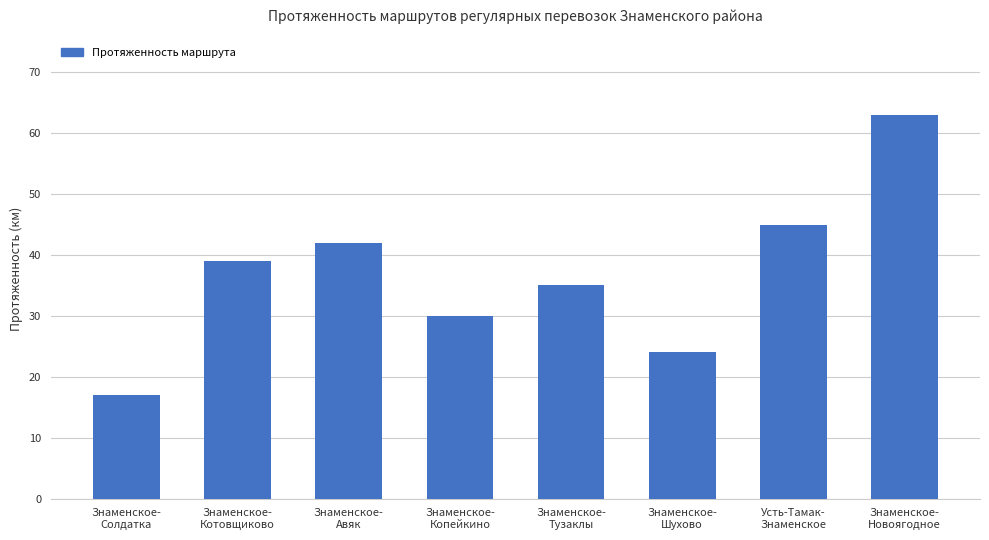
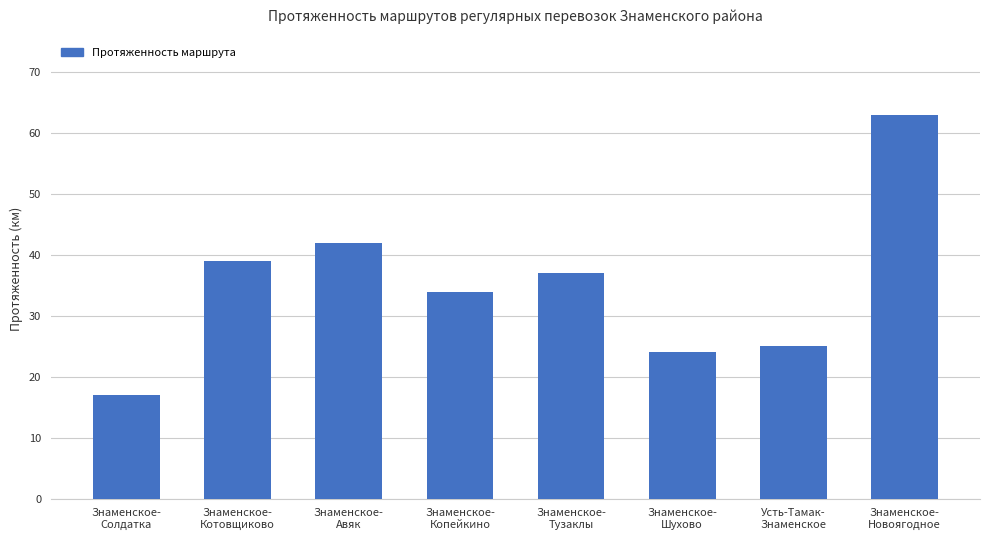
Знаменское- Копейкино: 30 -> 34
Знаменское- Тузаклы: 35 -> 37
Усть-Тамак- Знаменское: 45 -> 25
